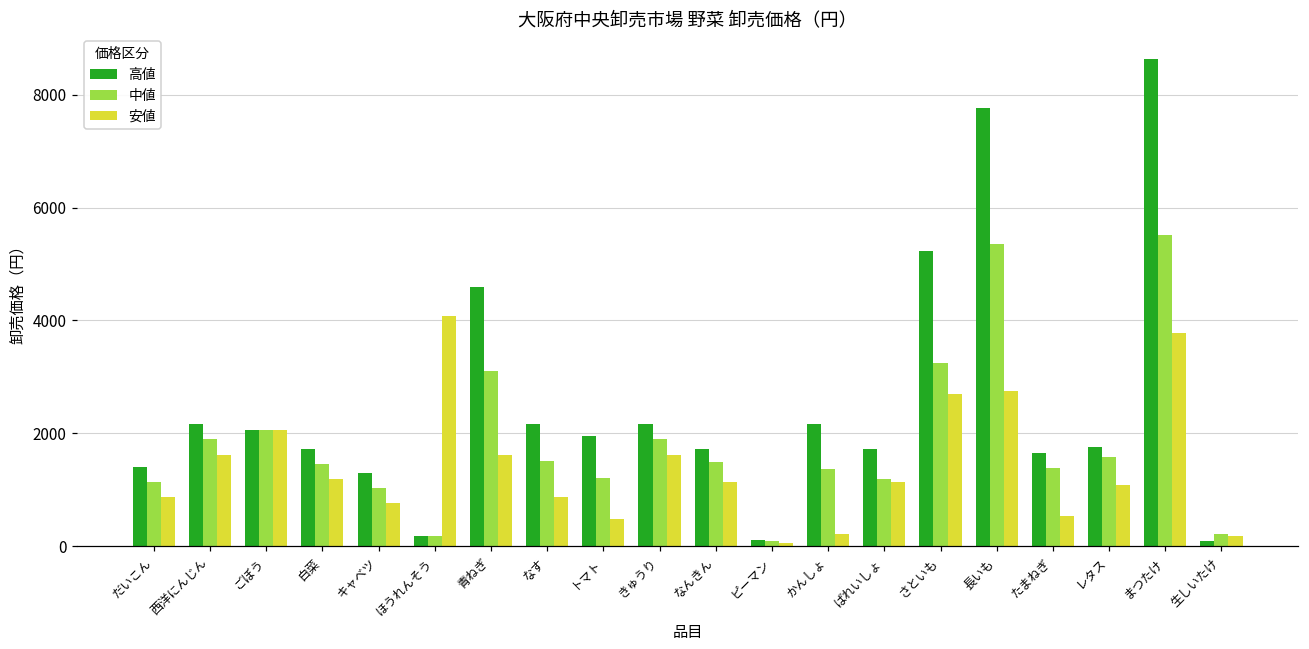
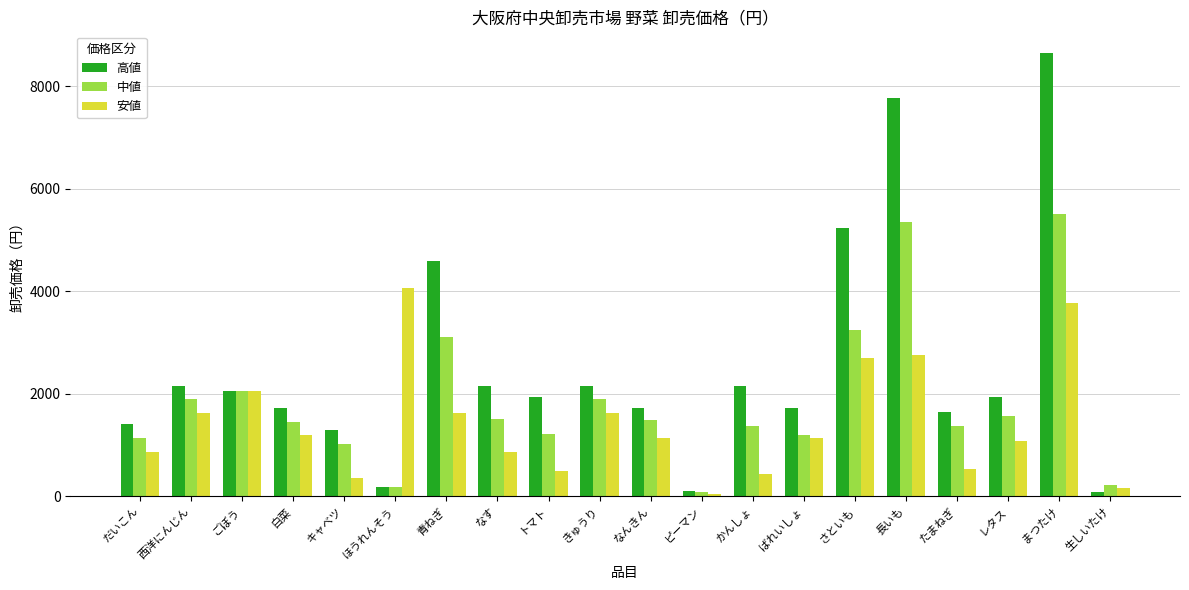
安値, キャベツ: 800 -> 400
安値, かんしょ: 200 -> 400
高値, レタス: 1800 -> 1900
